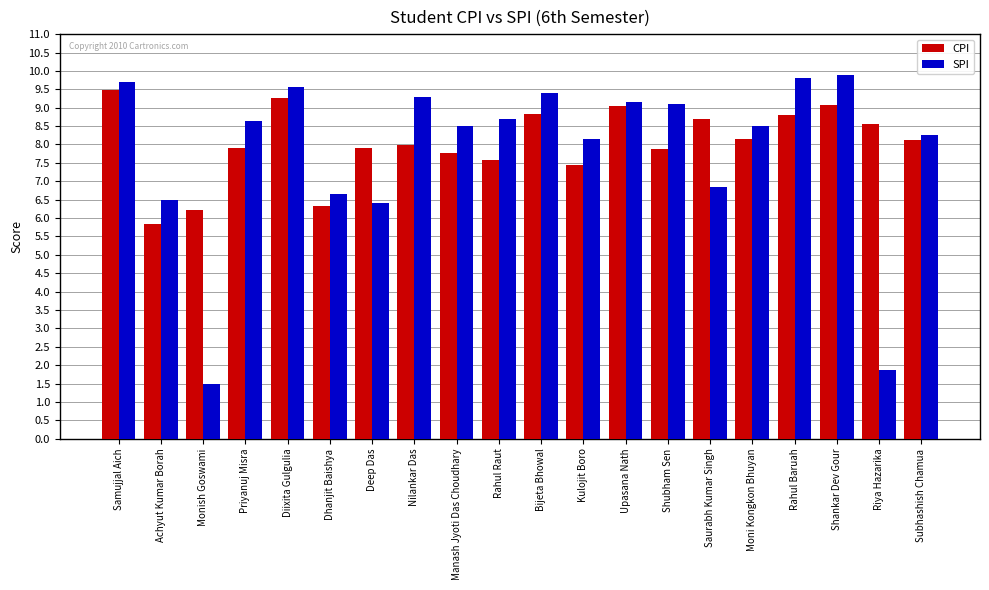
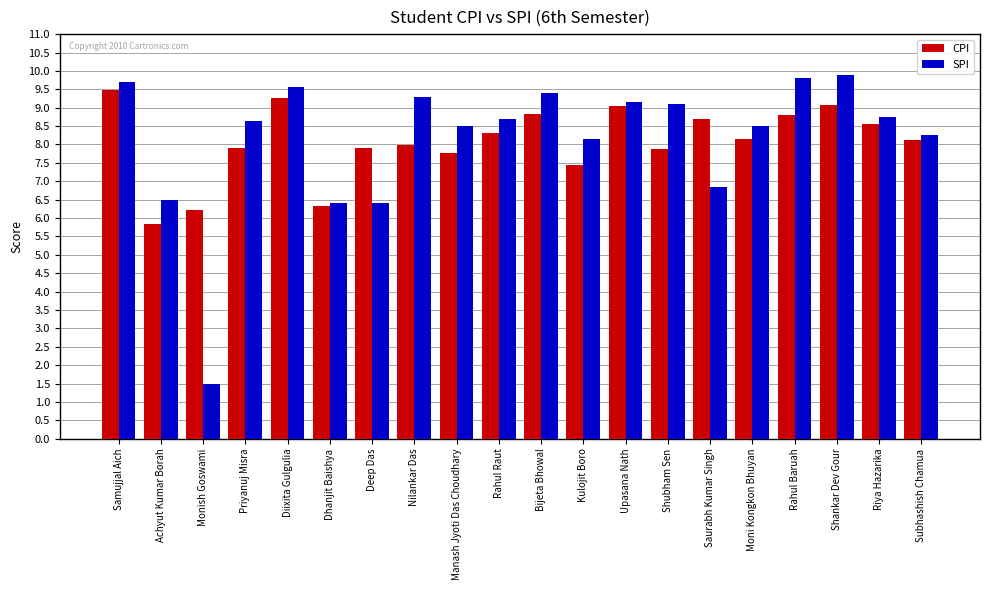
SPI, Dhanjit Baishya: 6.7 -> 6.4
CPI, Rahul Raut: 7.6 -> 8.3
SPI, Riya Hazarika: 1.9 -> 8.8
